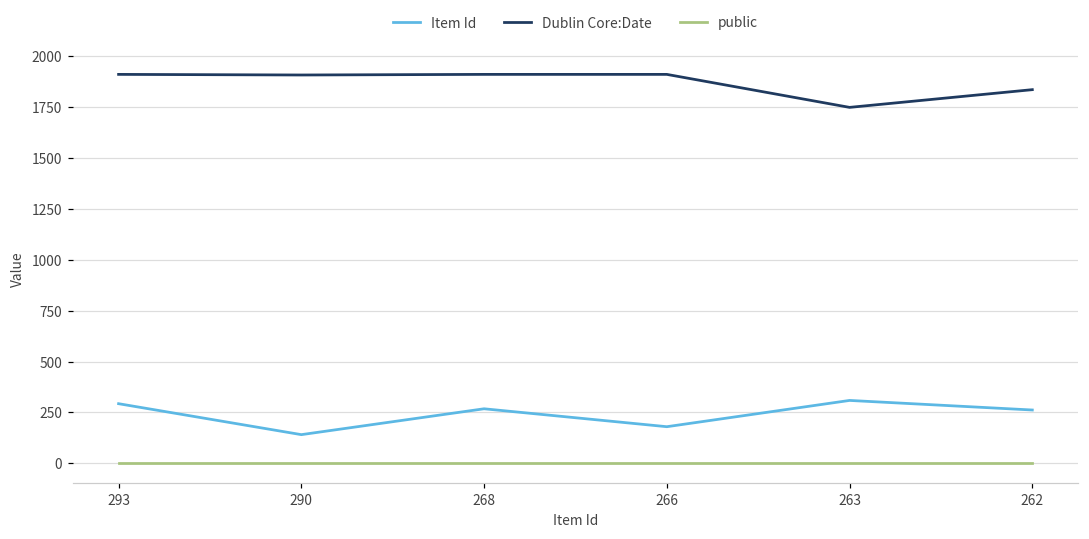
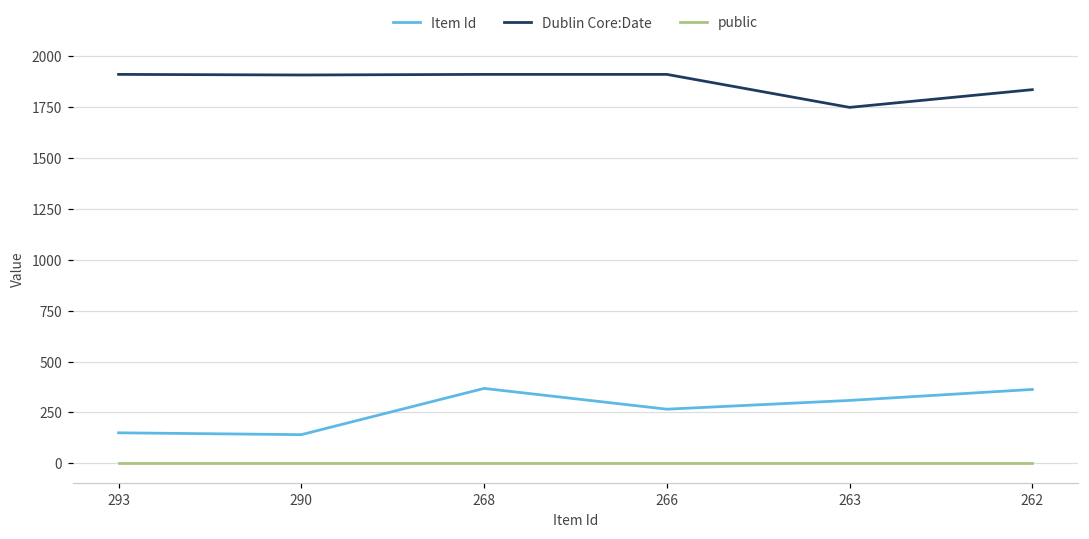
Item Id, 293: 290 -> 150
Item Id, 268: 270 -> 370
Item Id, 266: 180 -> 270
Item Id, 262: 260 -> 360
